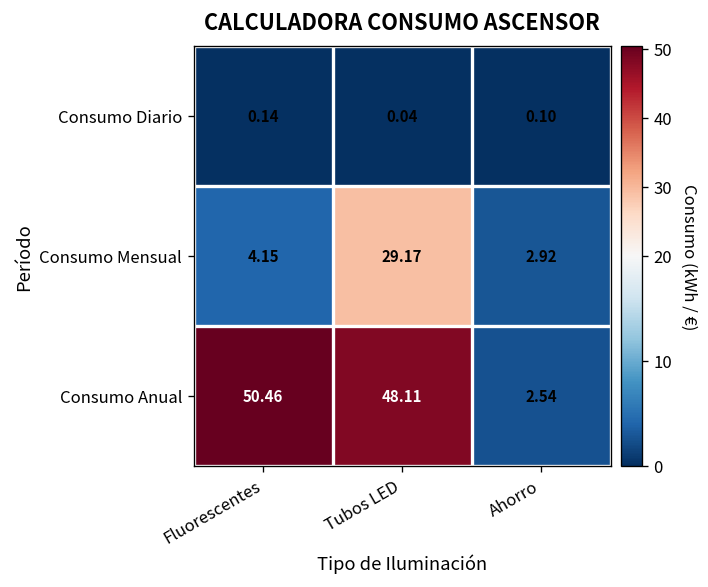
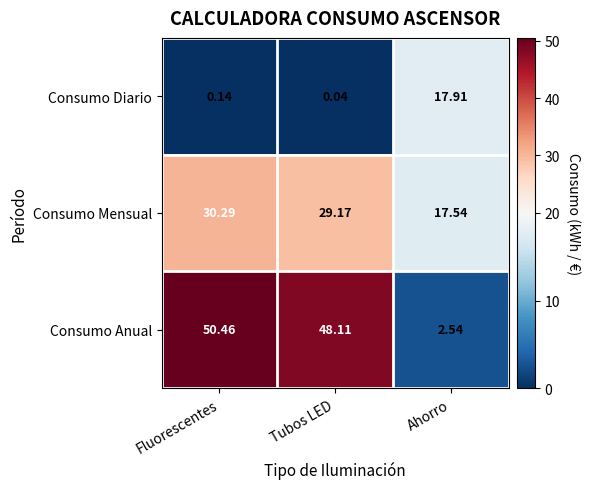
Consumo Diario, Ahorro: 0.10 -> 17.91
Consumo Mensual, Fluorescentes: 4.15 -> 30.29
Consumo Mensual, Ahorro: 2.92 -> 17.54
